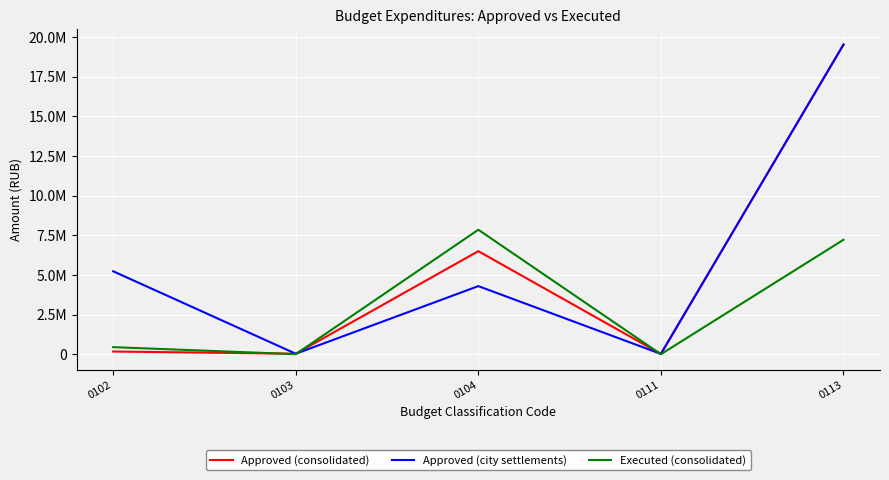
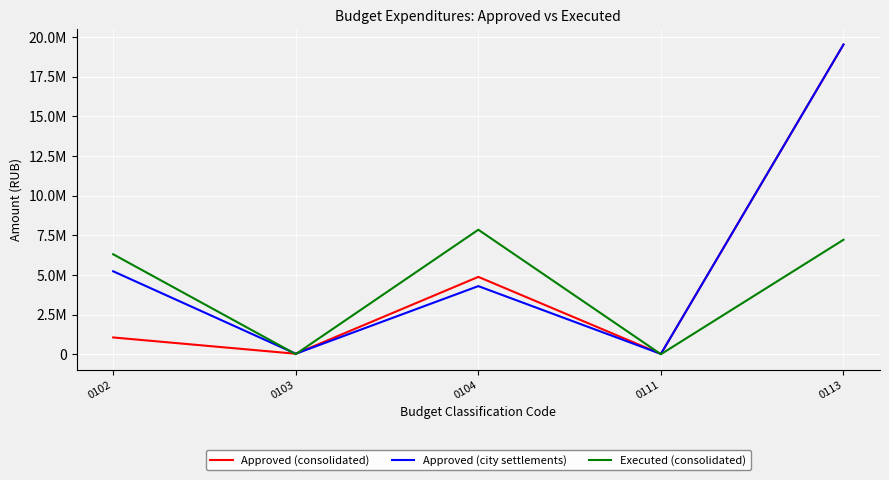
Approved (consolidated), 0102: 200000 -> 1100000
Executed (consolidated), 0102: 400000 -> 6300000
Approved (consolidated), 0104: 6500000 -> 4900000
